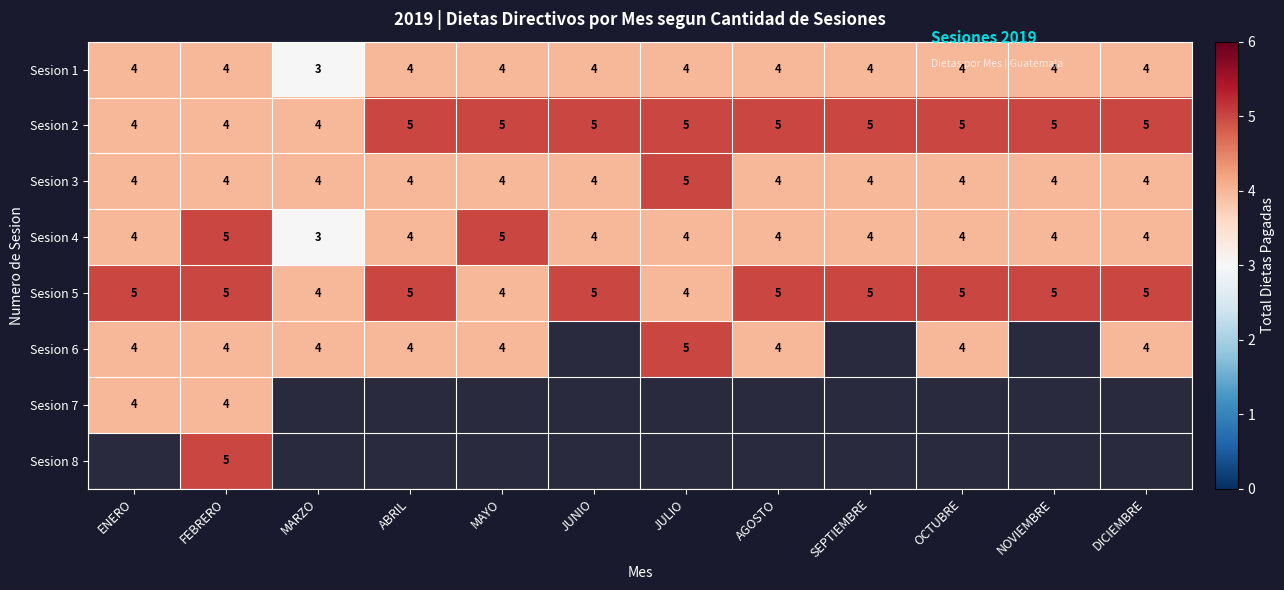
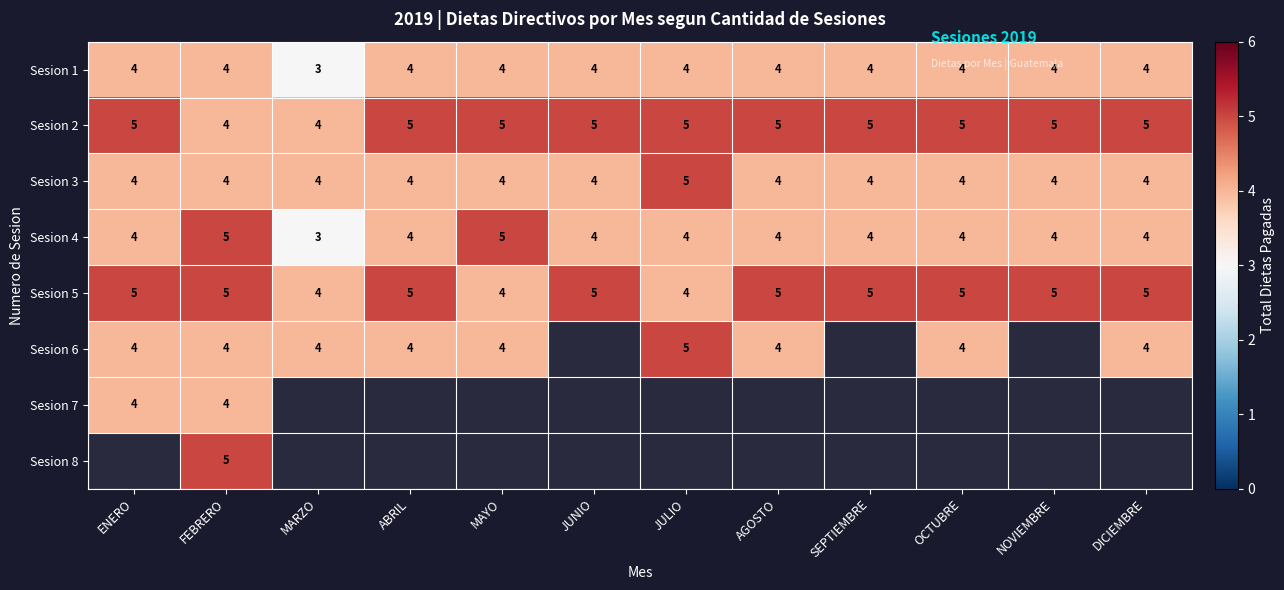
Sesion 2, ENERO: 4 -> 5
